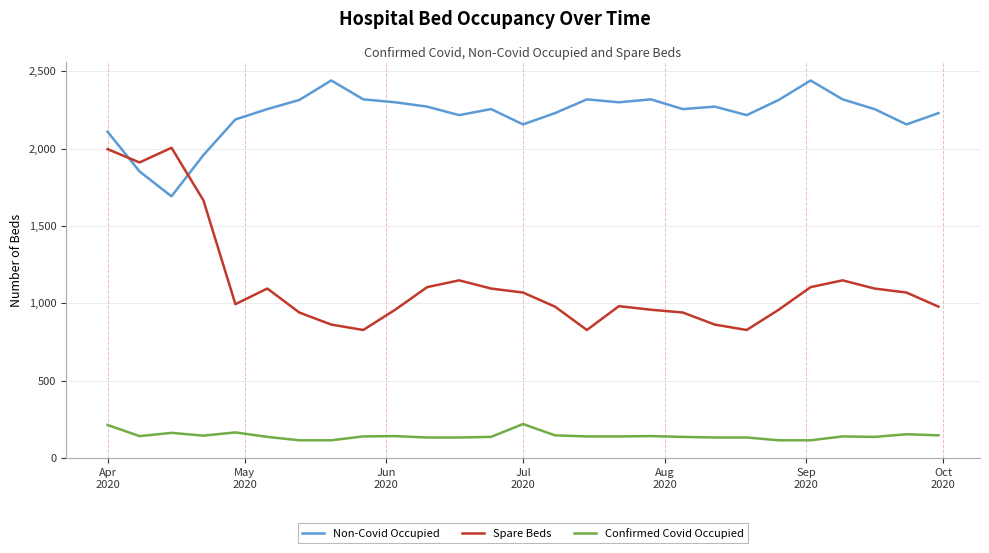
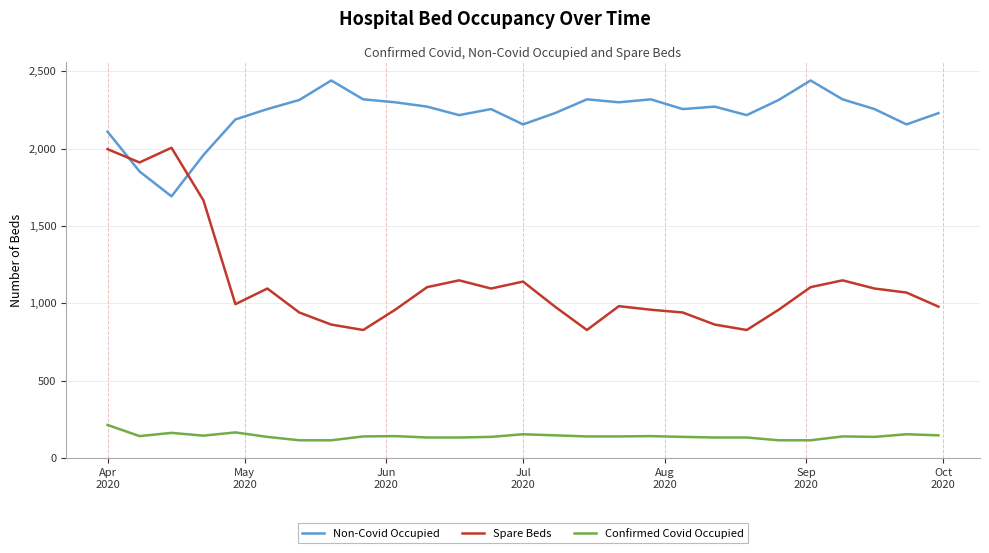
Spare Beds, Jul 2020: 1,070 -> 1,140
Confirmed Covid Occupied, Jul 2020: 220 -> 150
